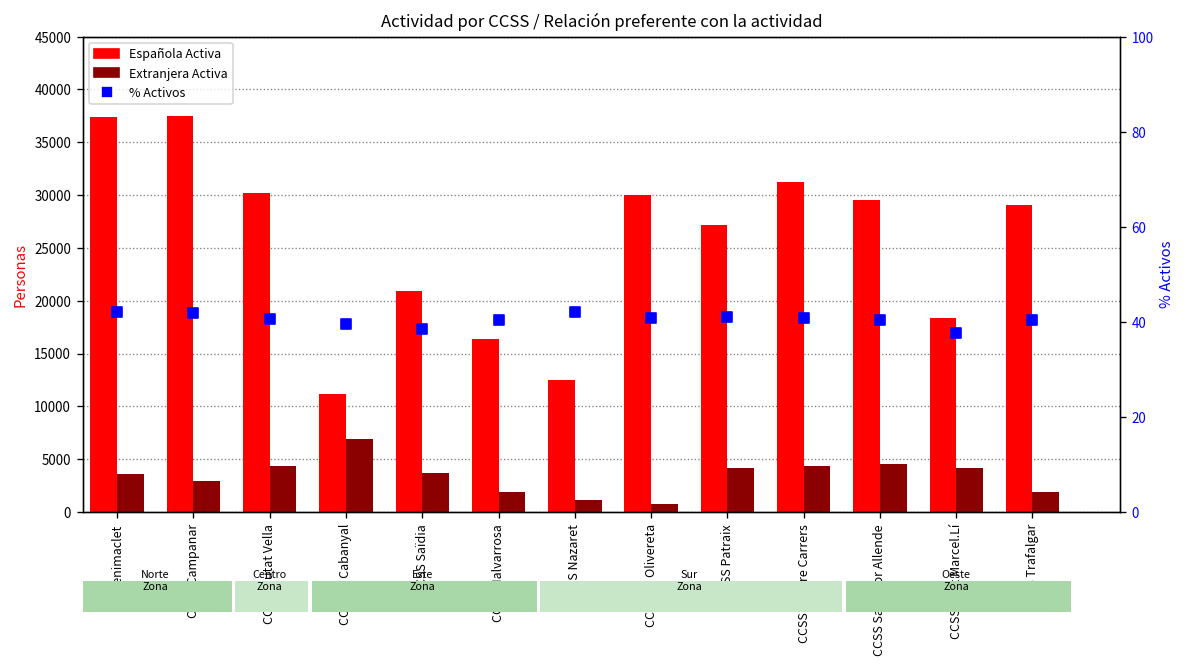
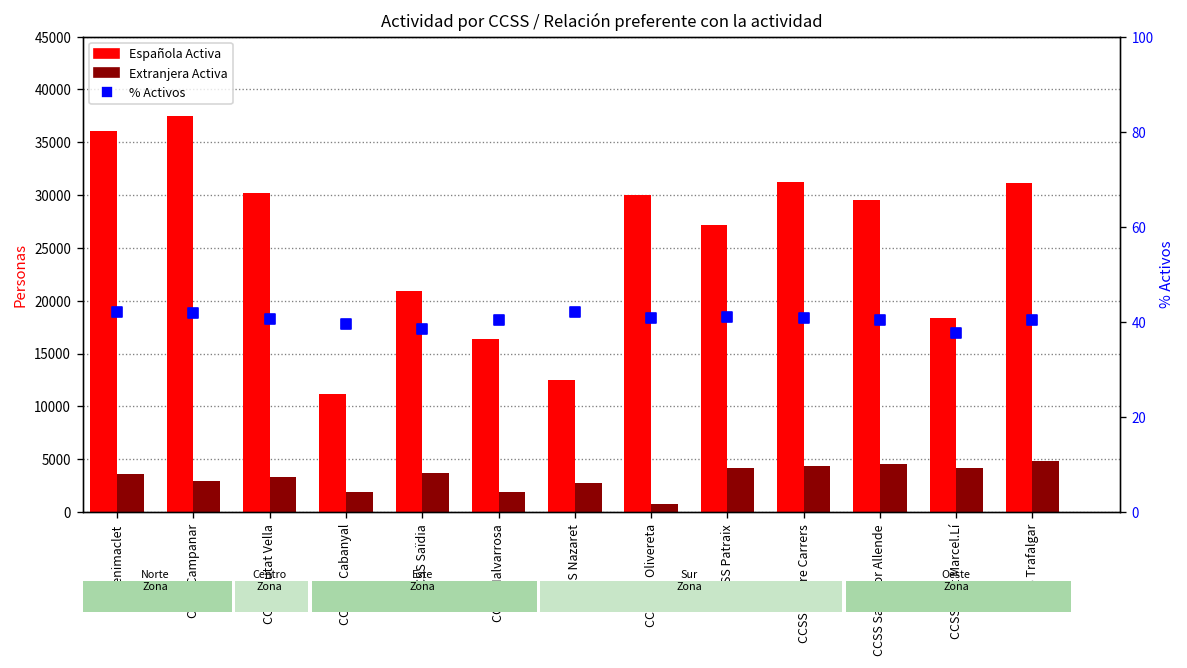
Española Activa, Benimaclet: 37000 -> 36000
Extranjera Activa, CCSS Ciutat Vella: 4000 -> 3000
Extranjera Activa, CCSS El Cabanyal: 7000 -> 2000
Extranjera Activa, CCSS Nazaret: 1000 -> 3000
Española Activa, CCSS Trafalgar: 29000 -> 31000
Extranjera Activa, CCSS Trafalgar: 2000 -> 5000
